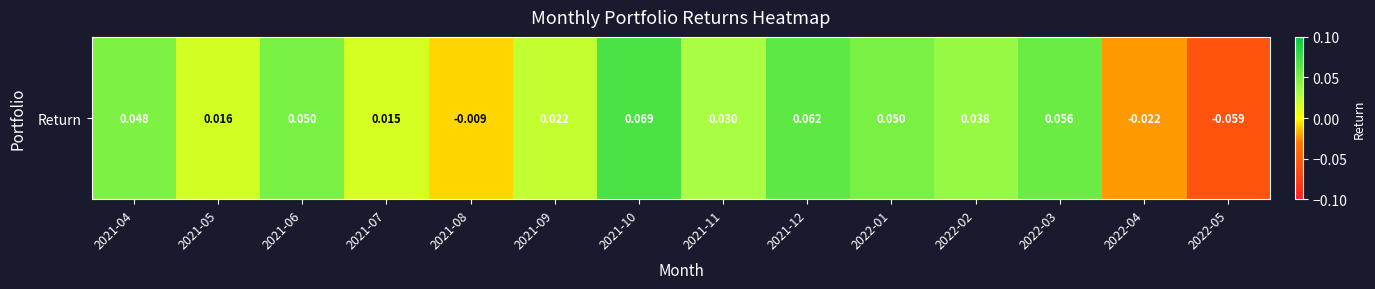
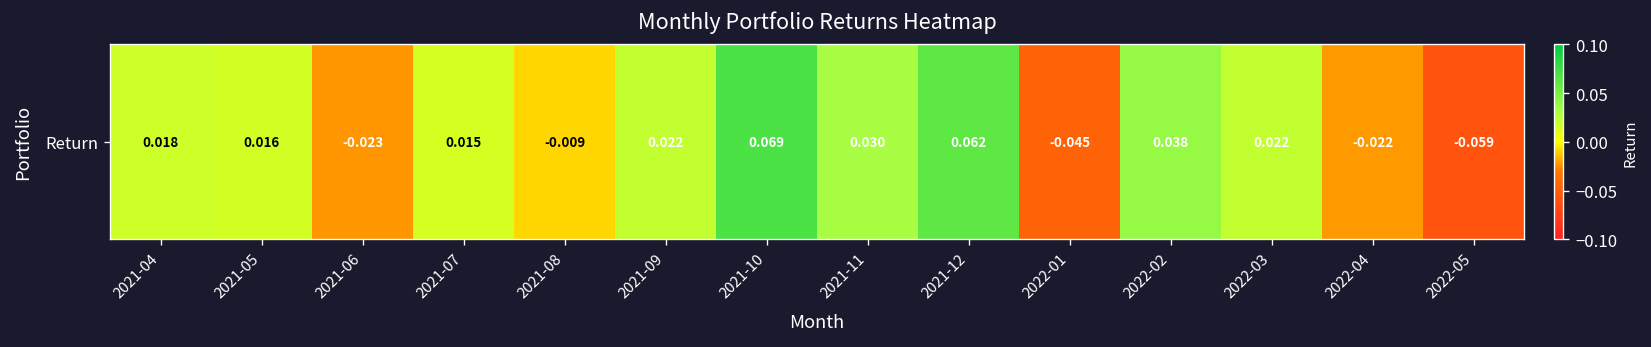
Return, 2021-04: 0.048 -> 0.018
Return, 2021-06: 0.050 -> -0.023
Return, 2022-01: 0.050 -> -0.045
Return, 2022-03: 0.056 -> 0.022
